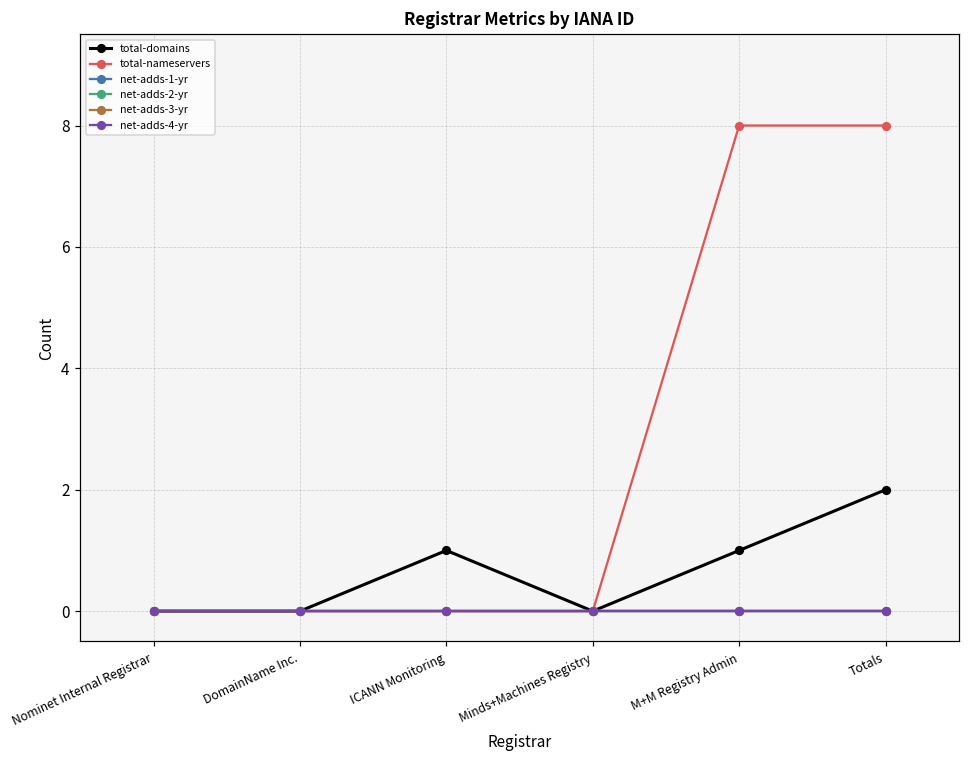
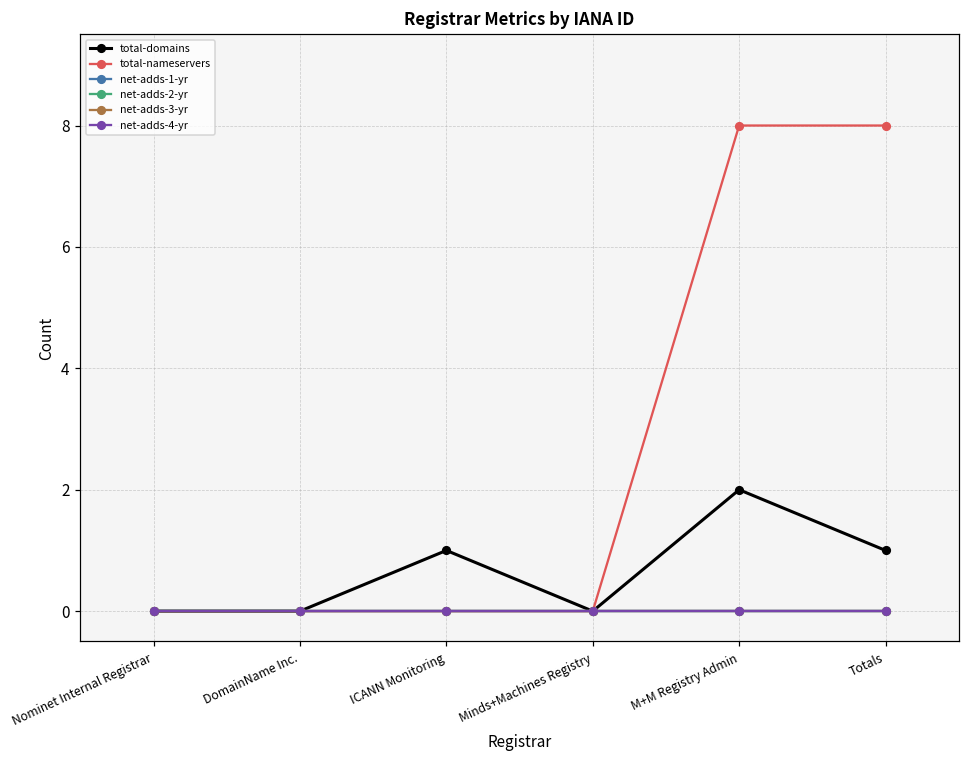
total-domains, M+M Registry Admin: 1 -> 2
total-domains, Totals: 2 -> 1
